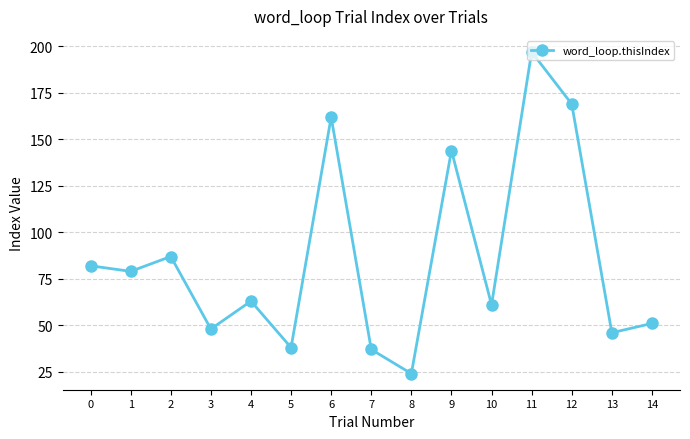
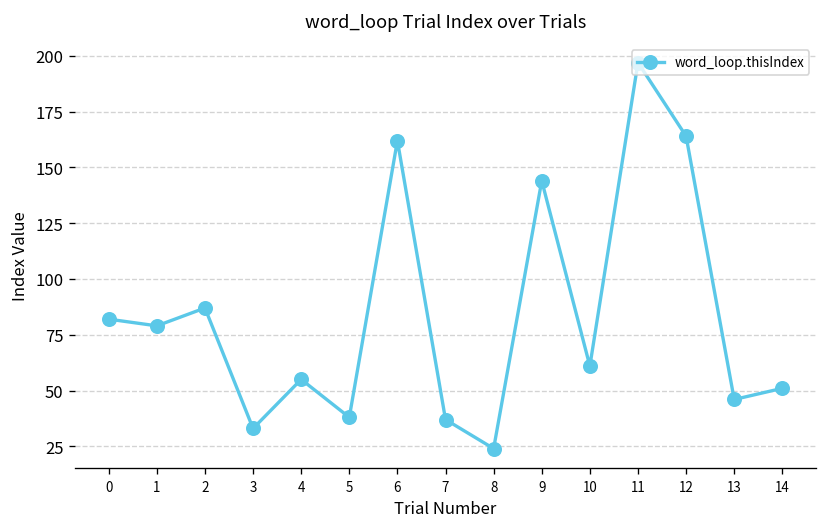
3: 48 -> 33
4: 63 -> 55
12: 169 -> 164
